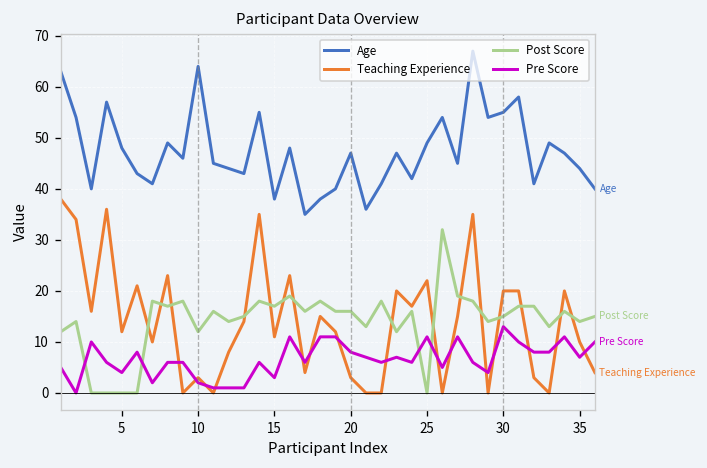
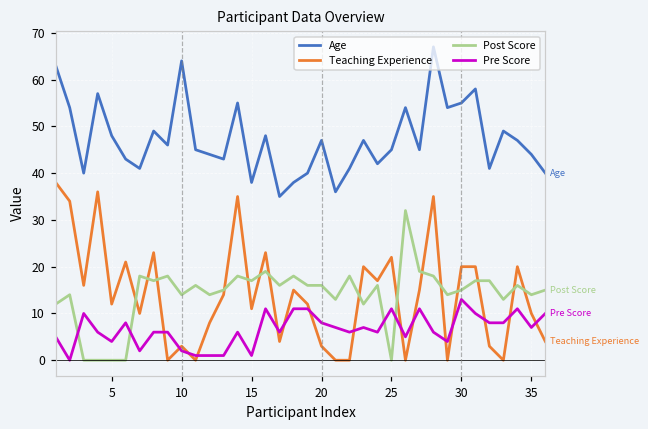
Post Score, 10: 12 -> 14
Pre Score, 15: 3 -> 1
Age, 25: 49 -> 45
